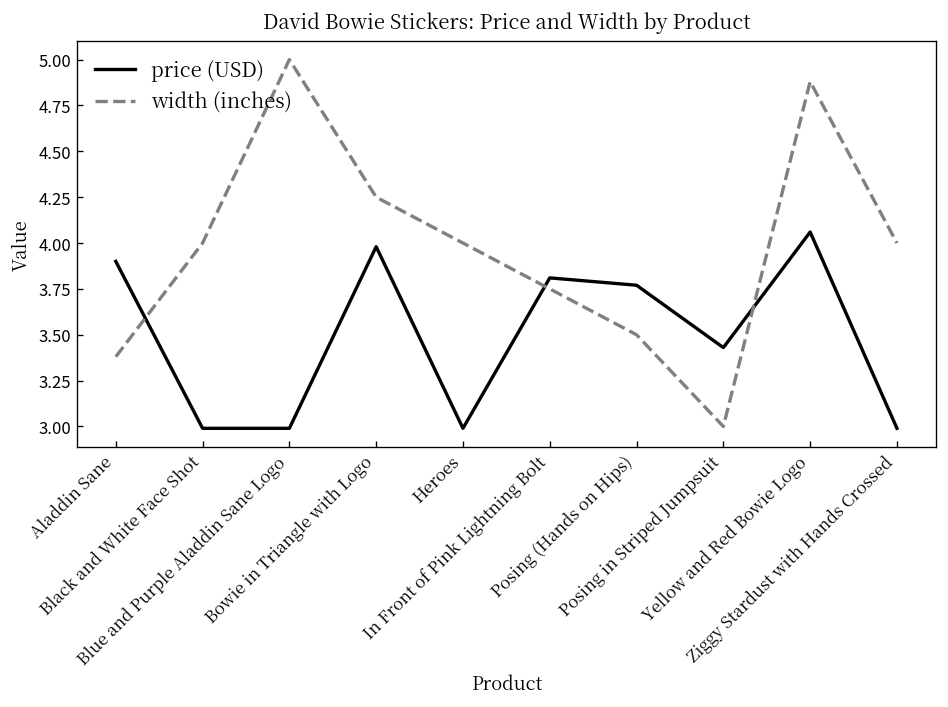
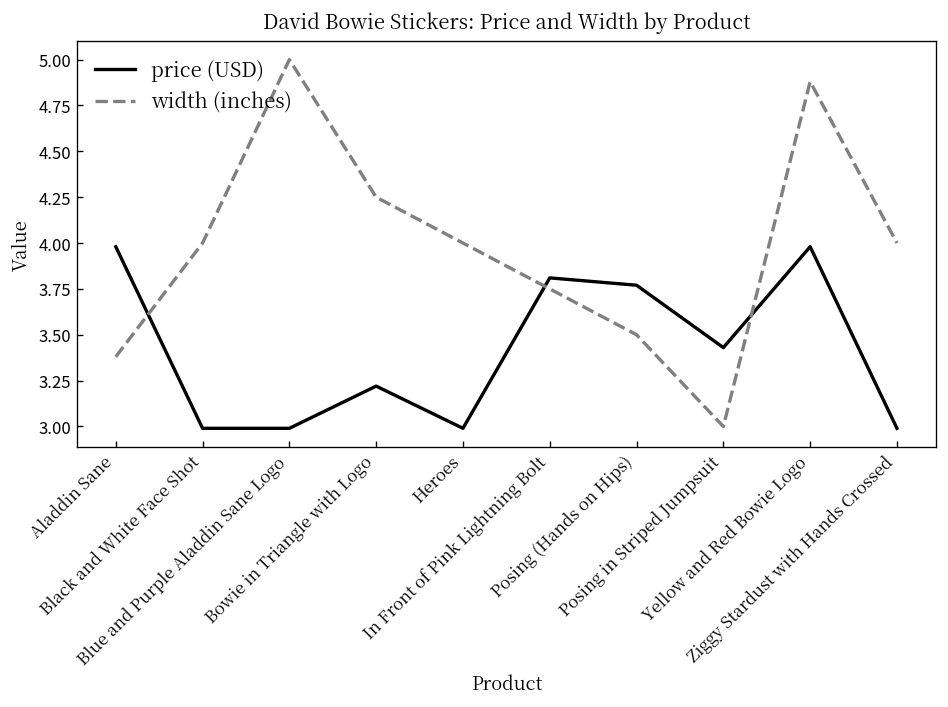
price (USD), Aladdin Sane: 3.90 -> 3.98
price (USD), Bowie in Triangle with Logo: 3.98 -> 3.22
price (USD), Yellow and Red Bowie Logo: 4.06 -> 3.98
